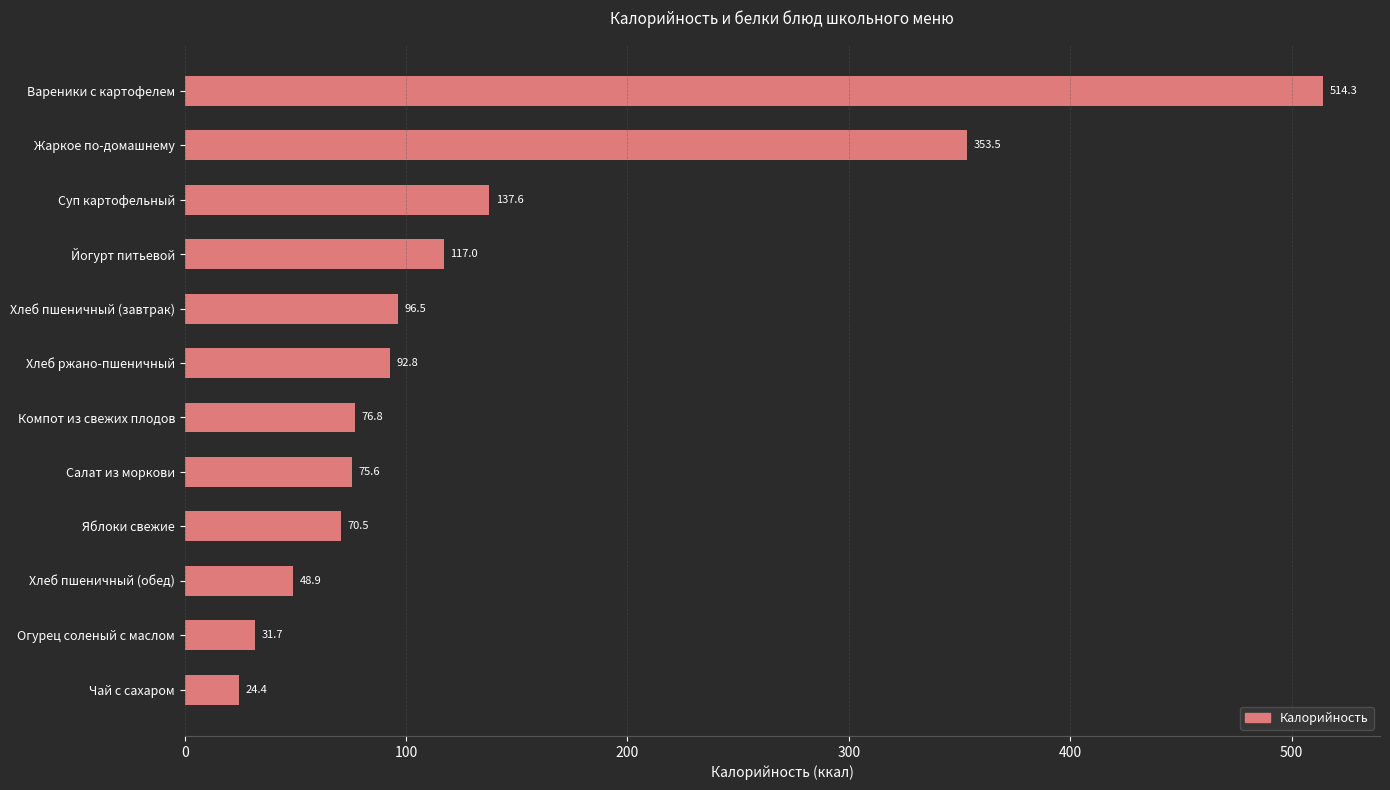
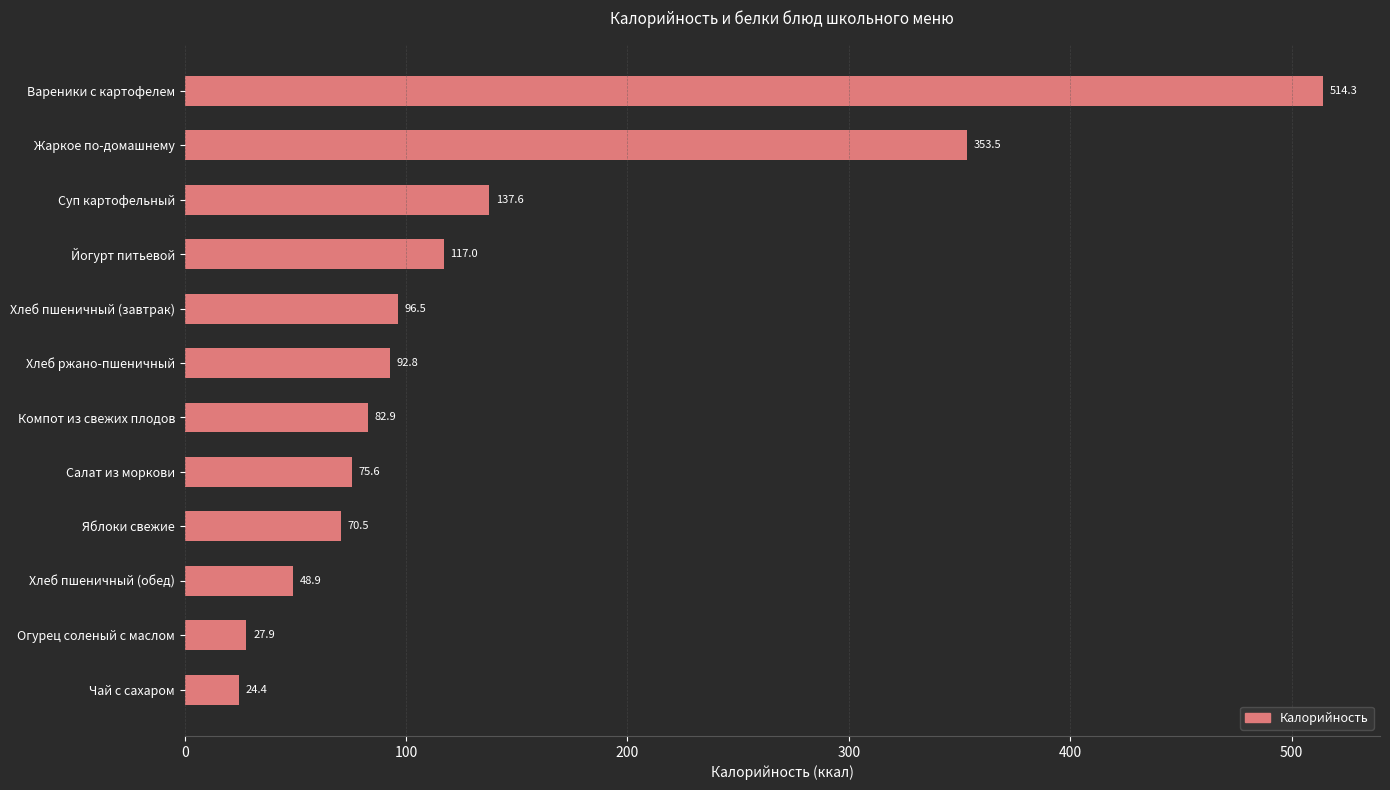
Компот из свежих плодов: 76.8 -> 82.9
Огурец соленый с маслом: 31.7 -> 27.9
